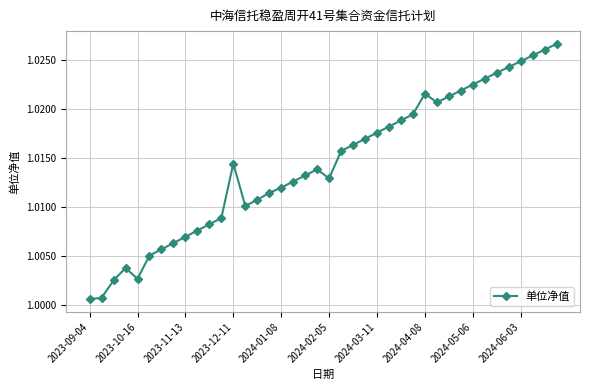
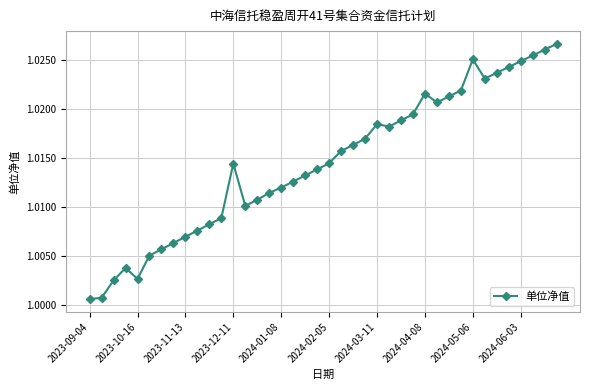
2024-02-05: 1.013 -> 1.014
2024-03-11: 1.0176 -> 1.0185
2024-05-06: 1.023 -> 1.025
